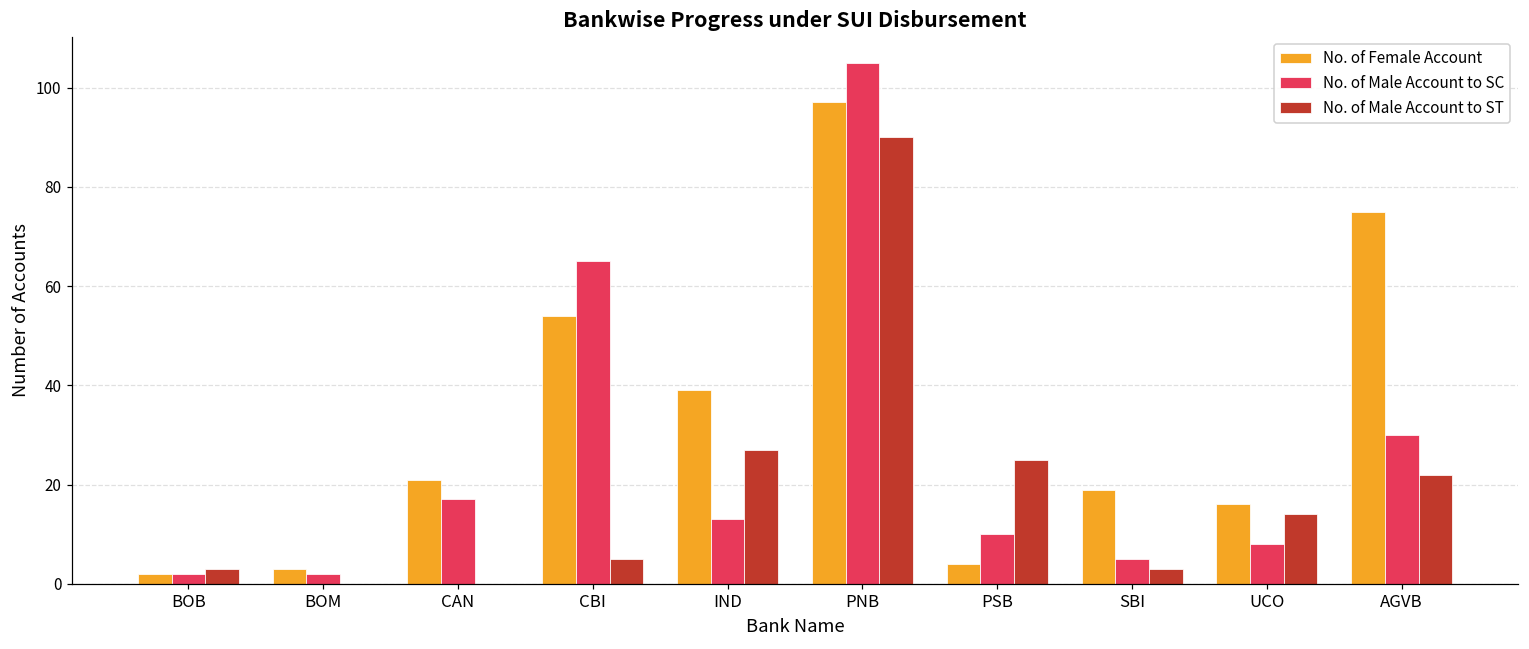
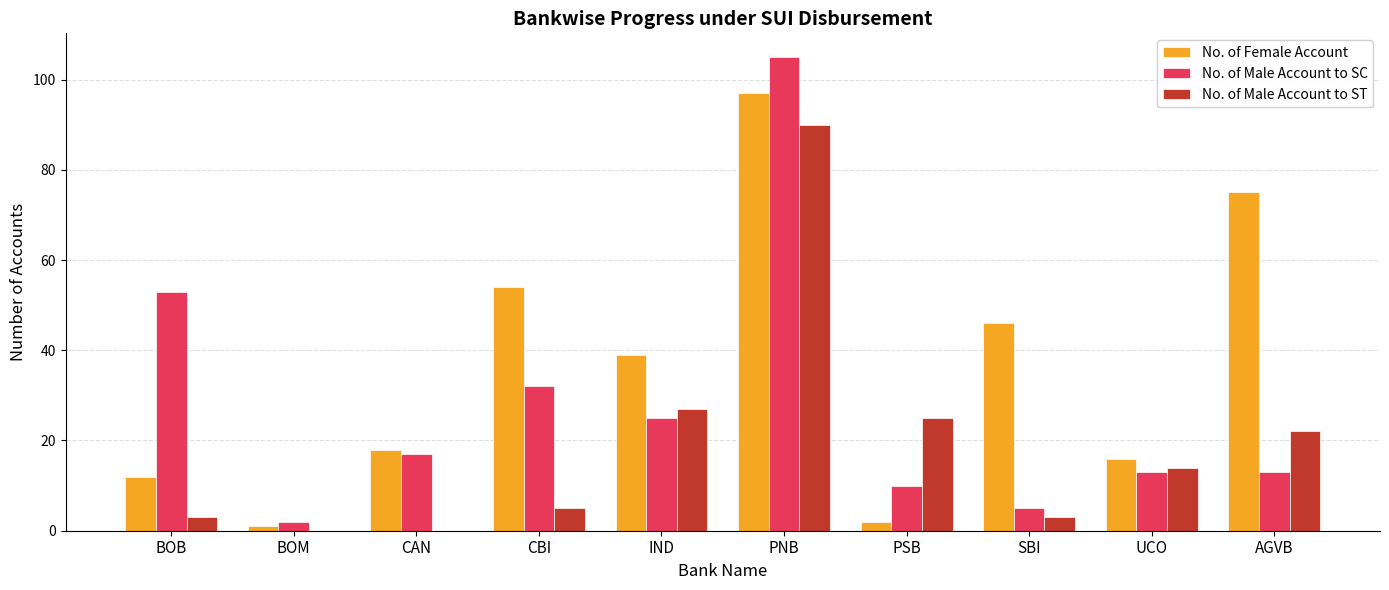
No. of Female Account, BOB: 2 -> 12
No. of Male Account to SC, BOB: 2 -> 53
No. of Female Account, BOM: 3 -> 1
No. of Female Account, CAN: 21 -> 18
No. of Male Account to SC, CBI: 65 -> 32
No. of Male Account to SC, IND: 13 -> 25
No. of Female Account, PSB: 4 -> 2
No. of Female Account, SBI: 19 -> 46
No. of Male Account to SC, UCO: 8 -> 13
No. of Male Account to SC, AGVB: 30 -> 13
